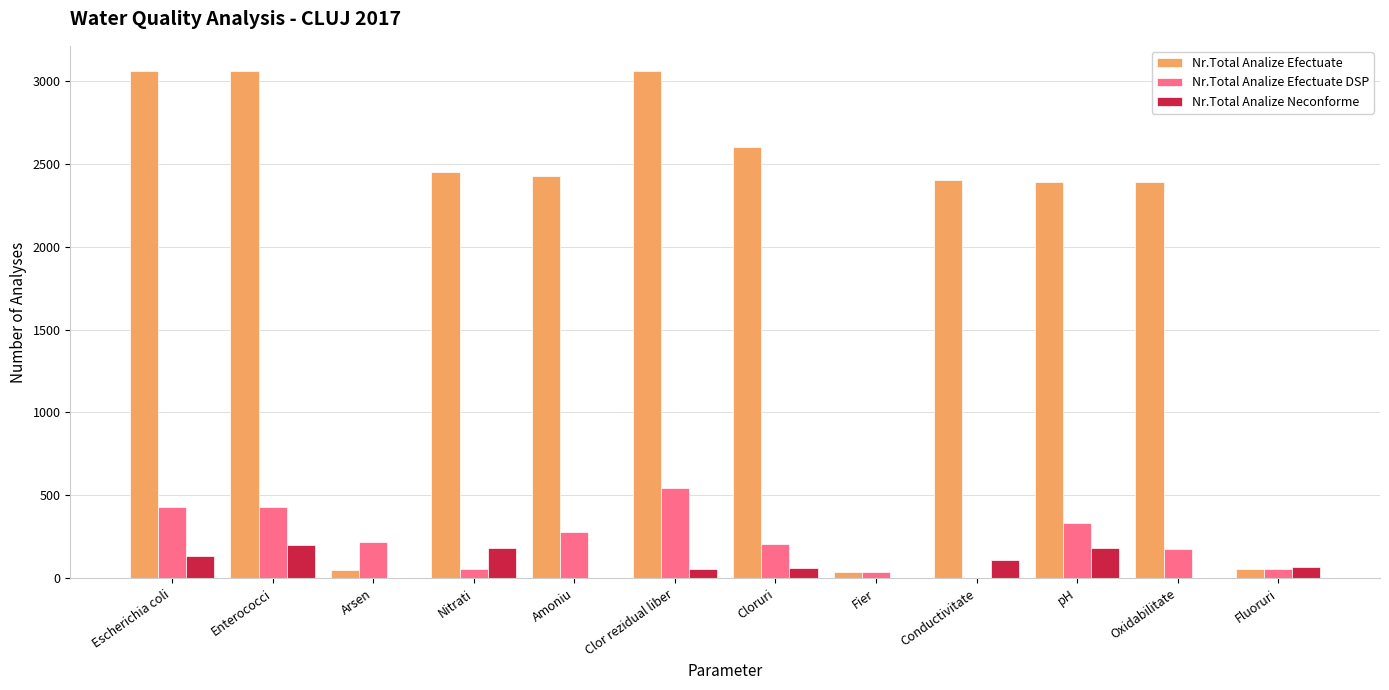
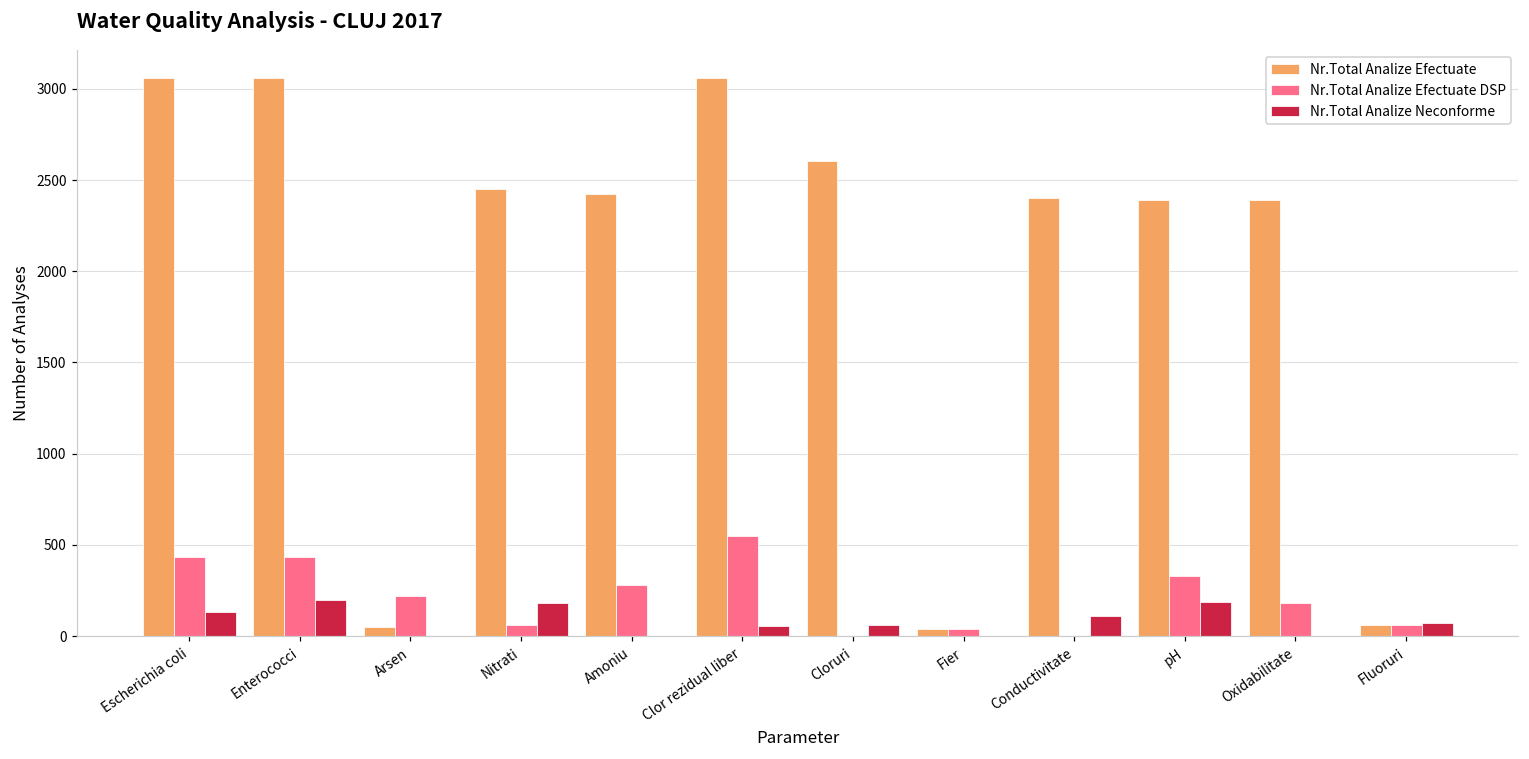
Nr.Total Analize Efectuate DSP, Cloruri: 200 -> 0
